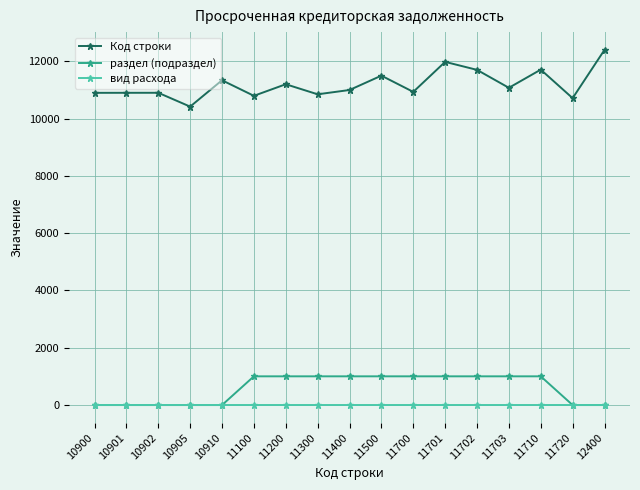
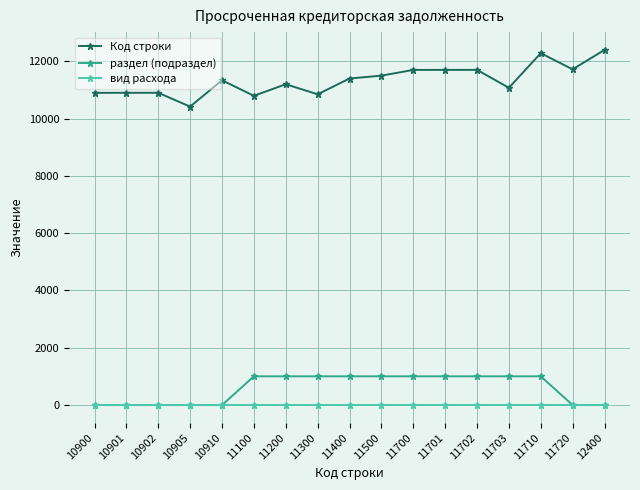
Код строки, 11400: 11000 -> 11400
Код строки, 11700: 10900 -> 11700
Код строки, 11701: 12000 -> 11700
Код строки, 11710: 11700 -> 12300
Код строки, 11720: 10700 -> 11700
